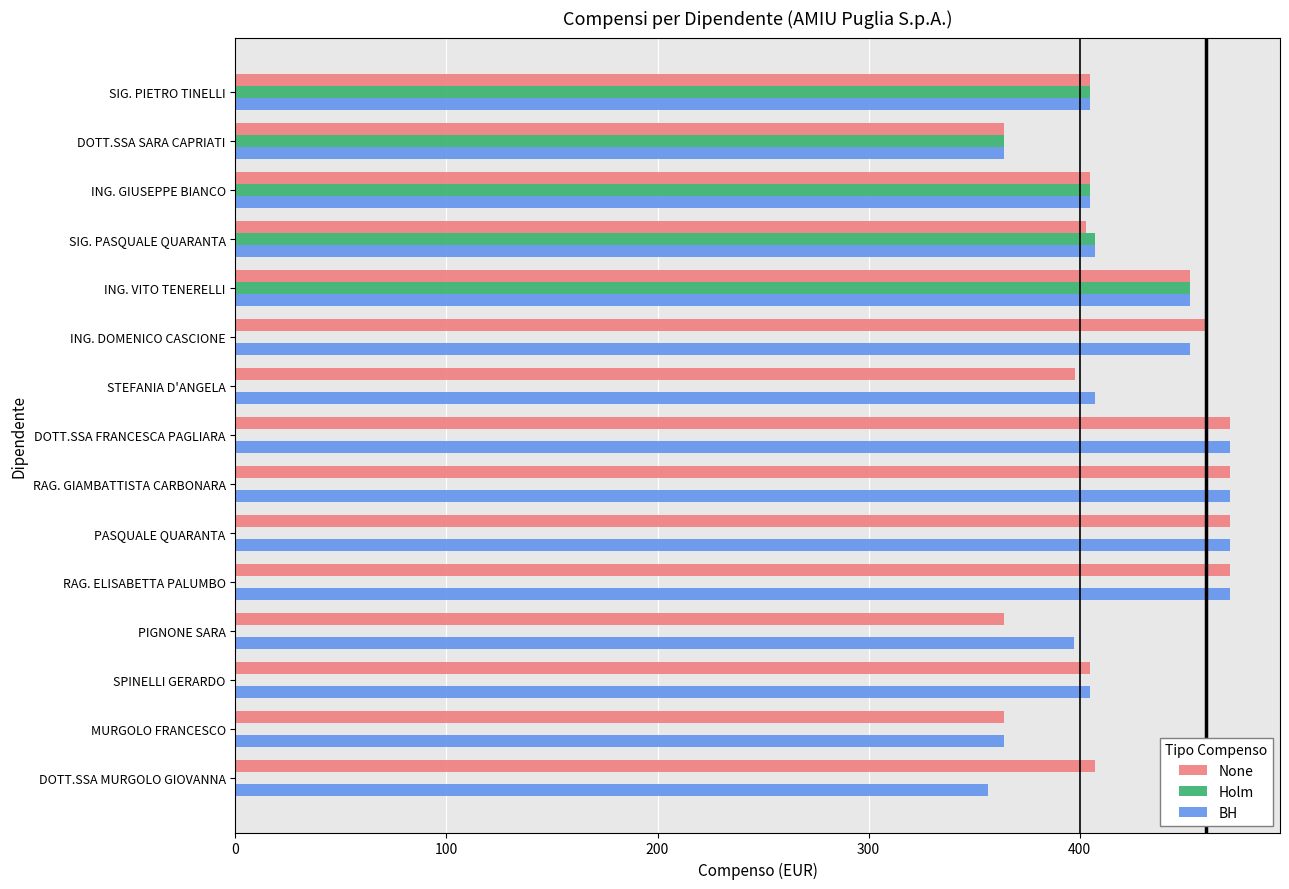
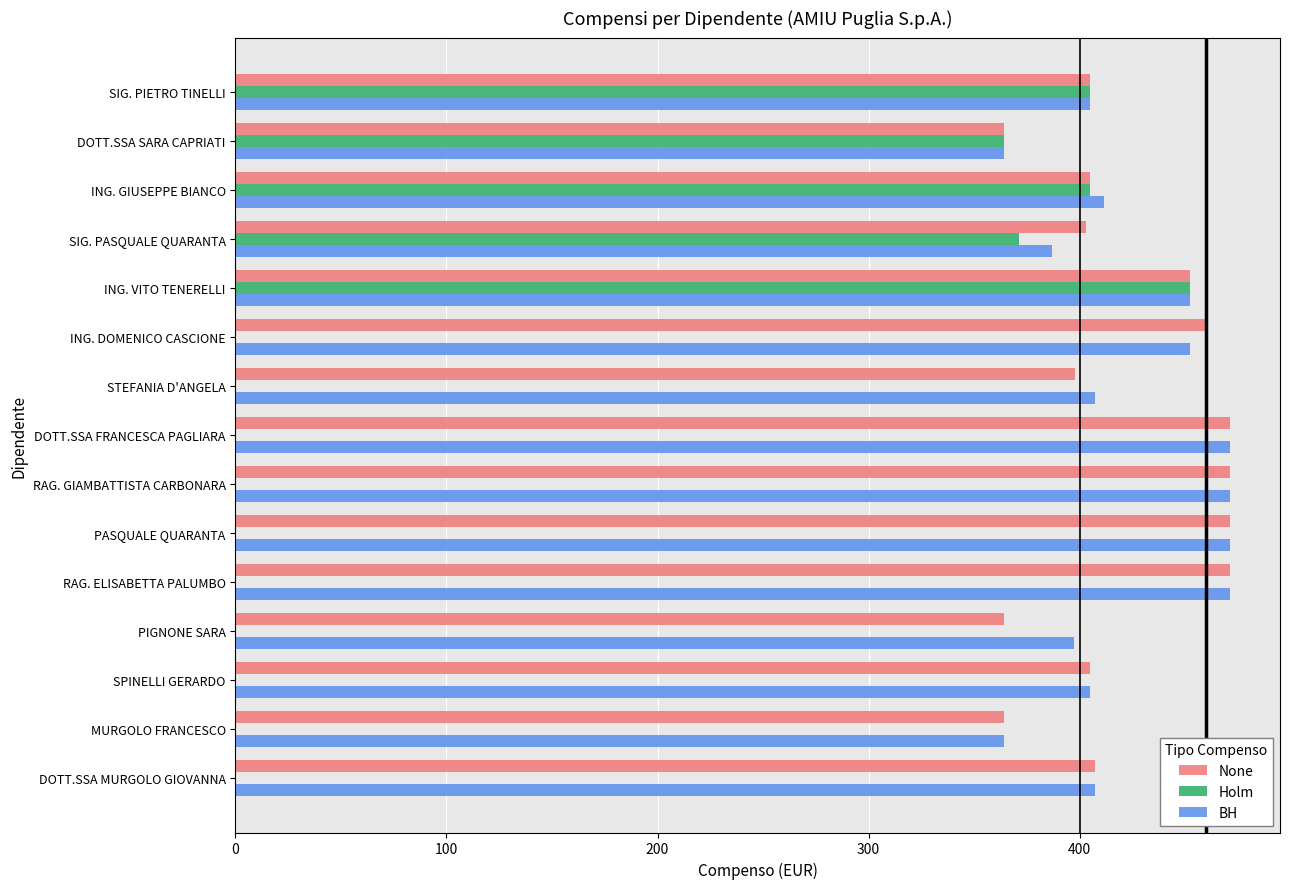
BH, ING. GIUSEPPE BIANCO: 405 -> 411
Holm, SIG. PASQUALE QUARANTA: 407 -> 371
BH, SIG. PASQUALE QUARANTA: 407 -> 387
BH, DOTT.SSA MURGOLO GIOVANNA: 356 -> 407
